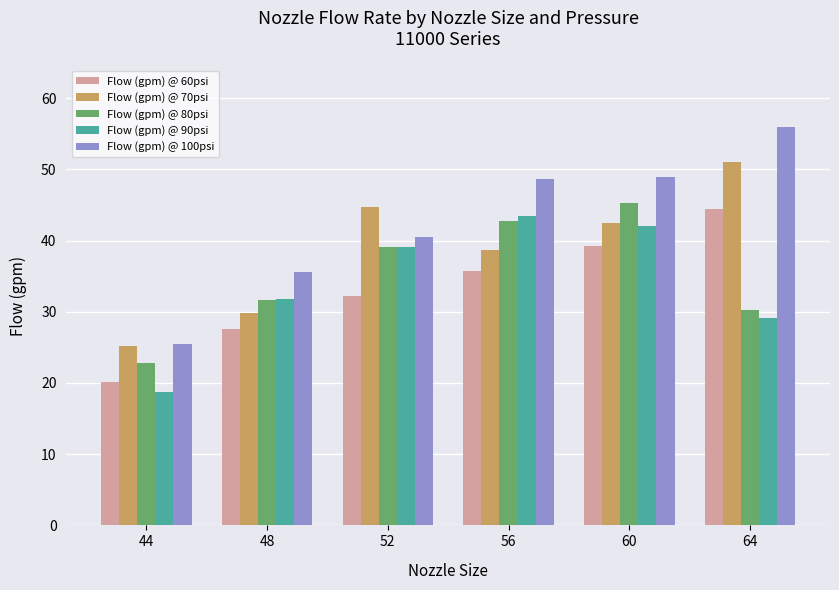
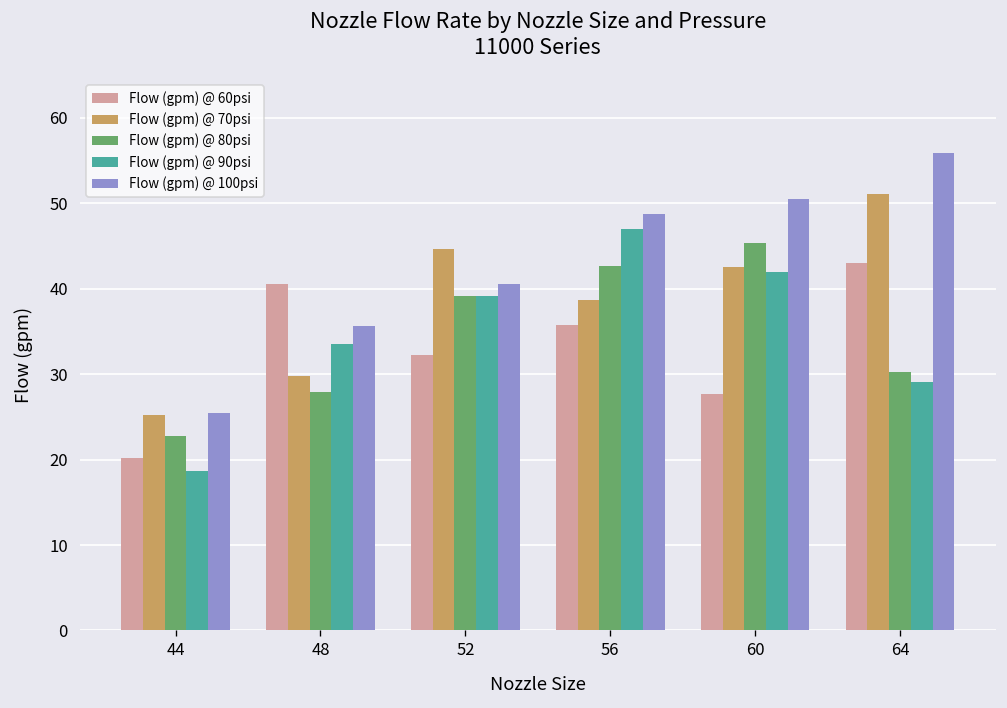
Flow (gpm) @ 60psi, 48: 28 -> 41
Flow (gpm) @ 80psi, 48: 32 -> 28
Flow (gpm) @ 90psi, 48: 32 -> 34
Flow (gpm) @ 90psi, 56: 44 -> 47
Flow (gpm) @ 60psi, 60: 39 -> 28
Flow (gpm) @ 100psi, 60: 49 -> 51
Flow (gpm) @ 60psi, 64: 44 -> 43
